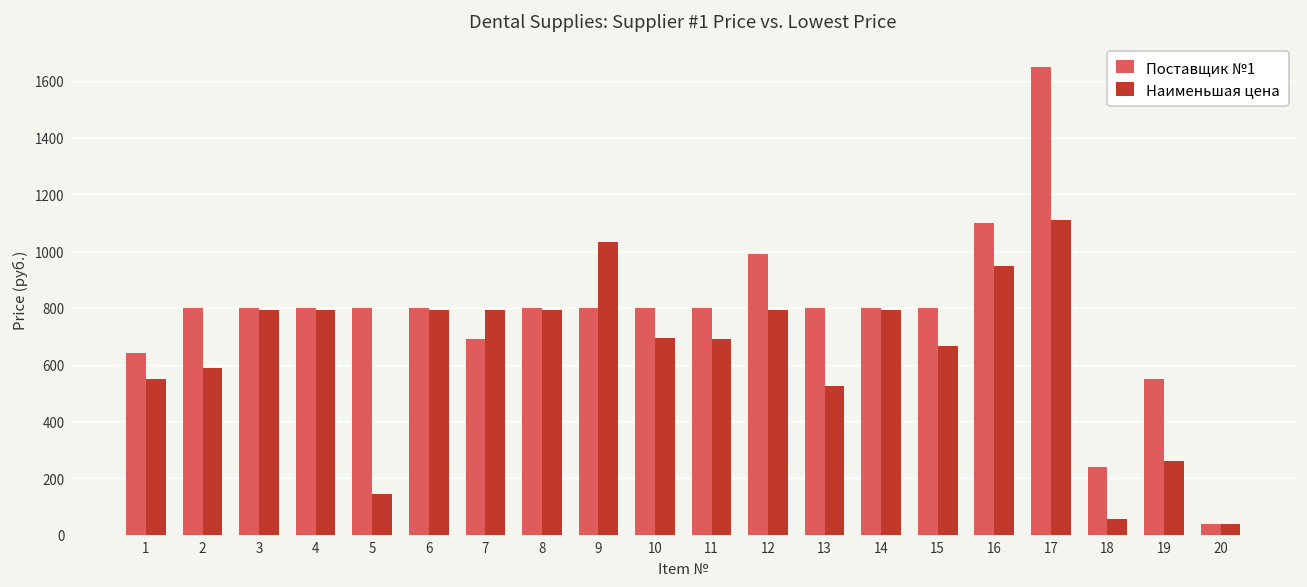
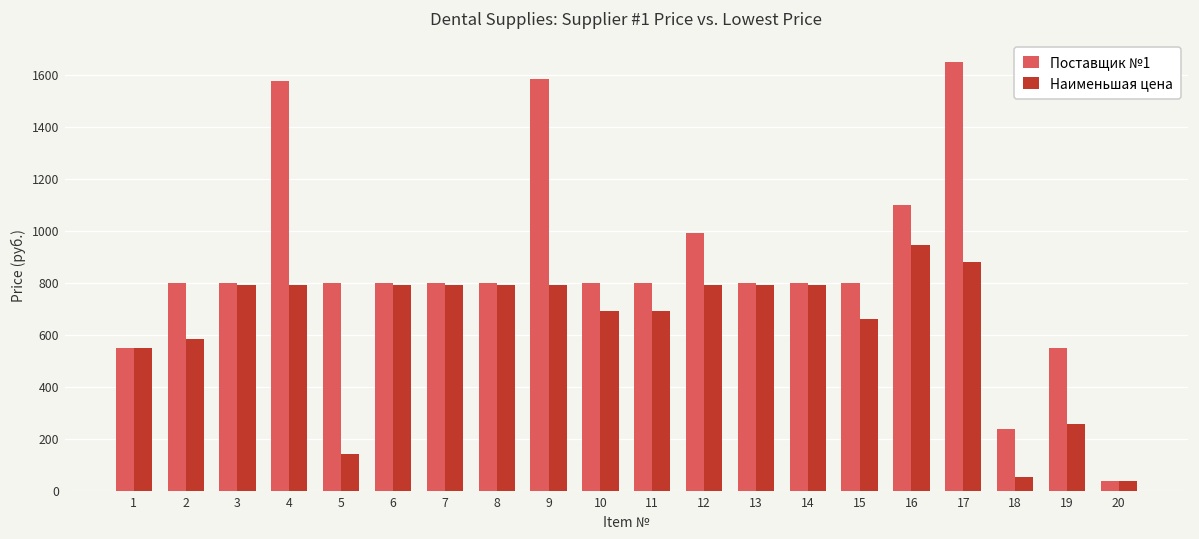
Поставщик №1, 1: 640 -> 550
Поставщик №1, 4: 800 -> 1580
Поставщик №1, 7: 690 -> 800
Поставщик №1, 9: 800 -> 1590
Наименьшая цена, 9: 1030 -> 790
Наименьшая цена, 13: 520 -> 790
Наименьшая цена, 17: 1110 -> 880
